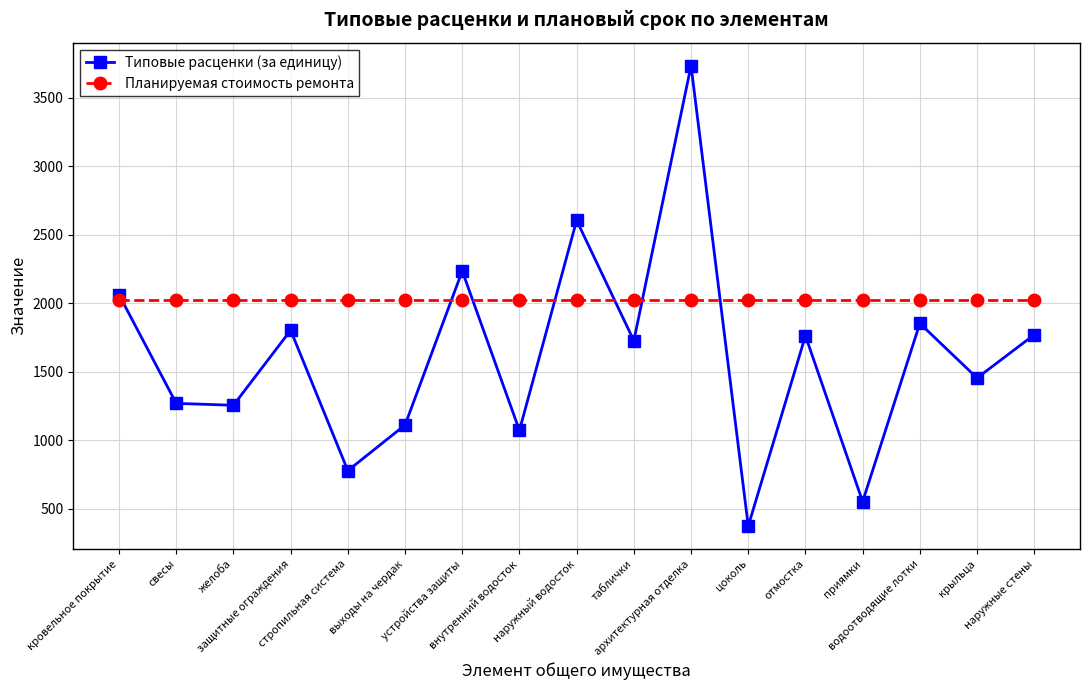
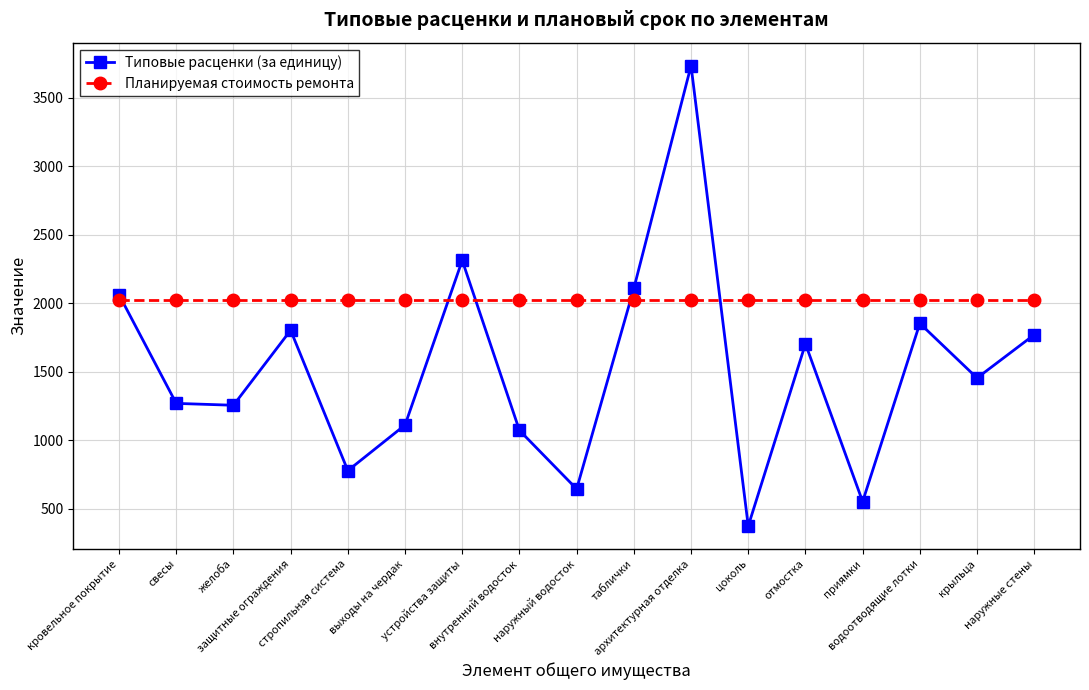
Типовые расценки (за единицу), устройства защиты: 2240 -> 2310
Типовые расценки (за единицу), наружный водосток: 2610 -> 640
Типовые расценки (за единицу), таблички: 1730 -> 2110
Типовые расценки (за единицу), отмостка: 1760 -> 1700
